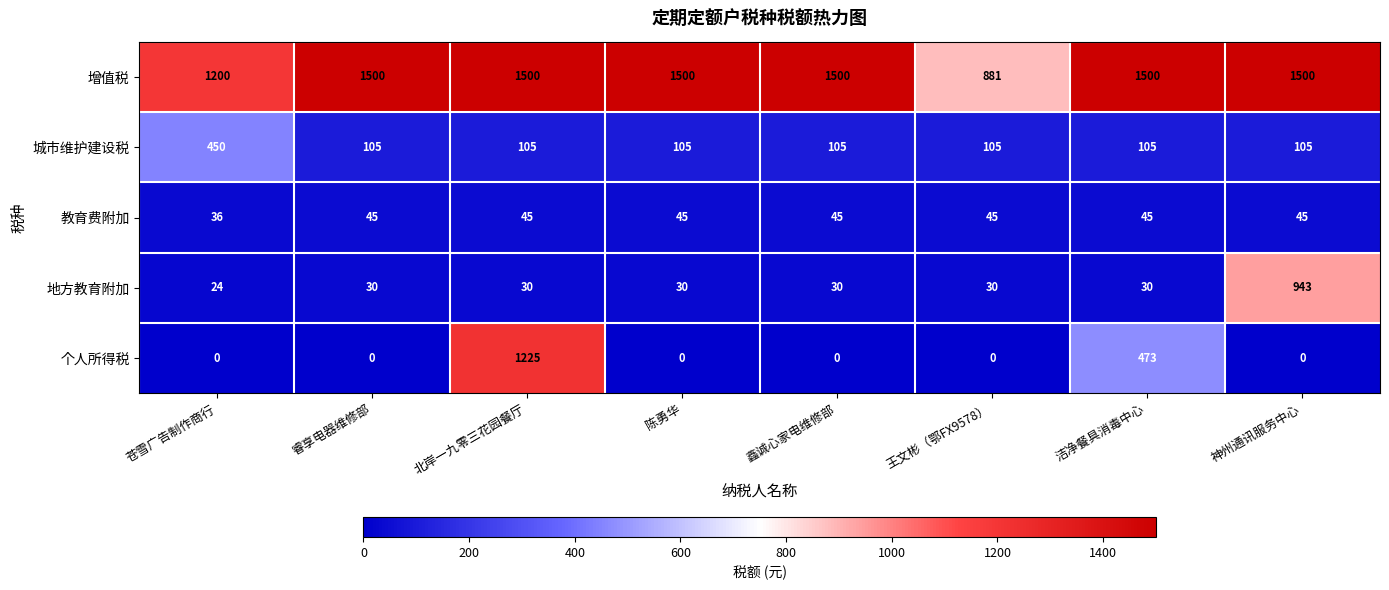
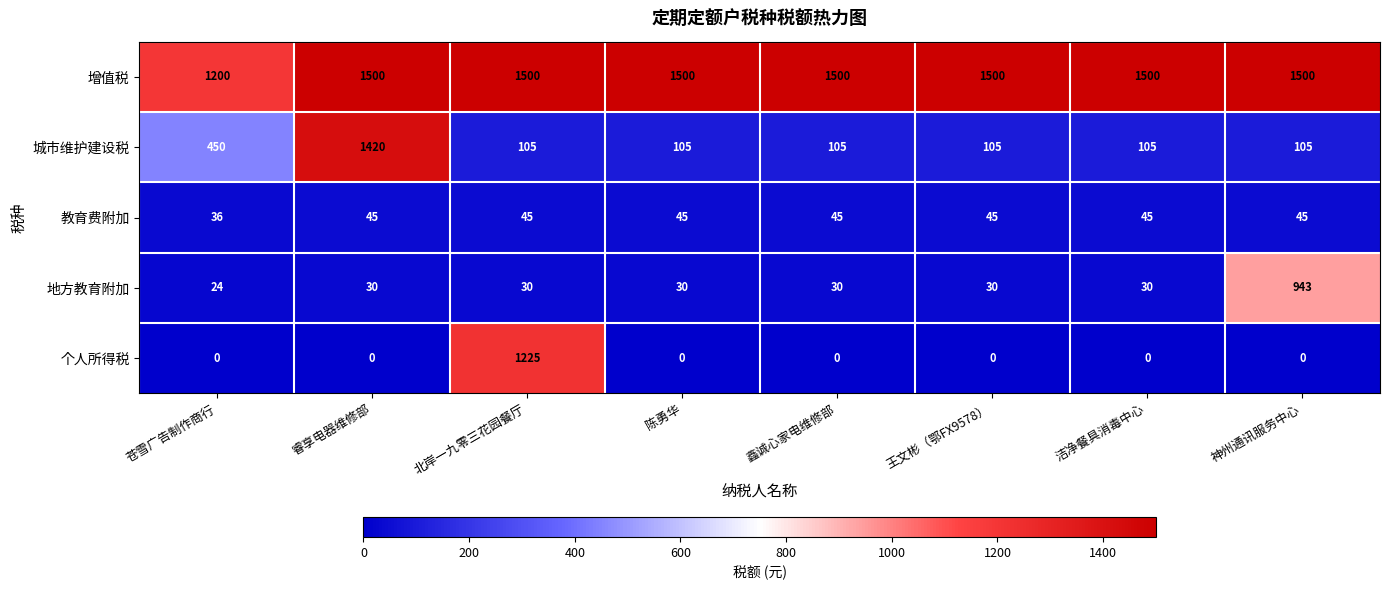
增值税, 王文彬（鄂FX9578）: 881 -> 1500
城市维护建设税, 睿享电器维修部: 105 -> 1420
个人所得税, 洁净餐具消毒中心: 473 -> 0
